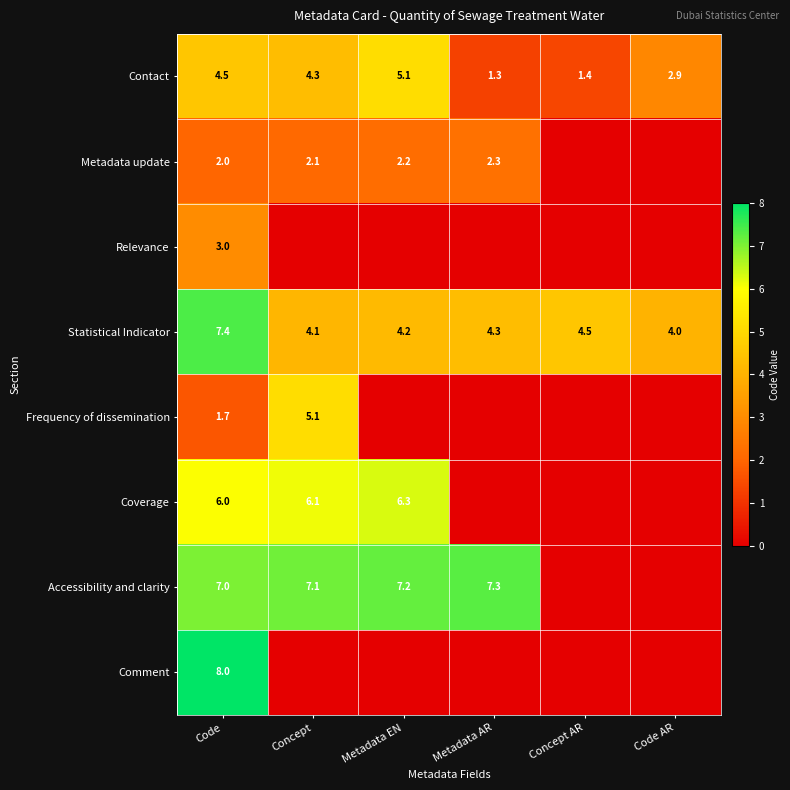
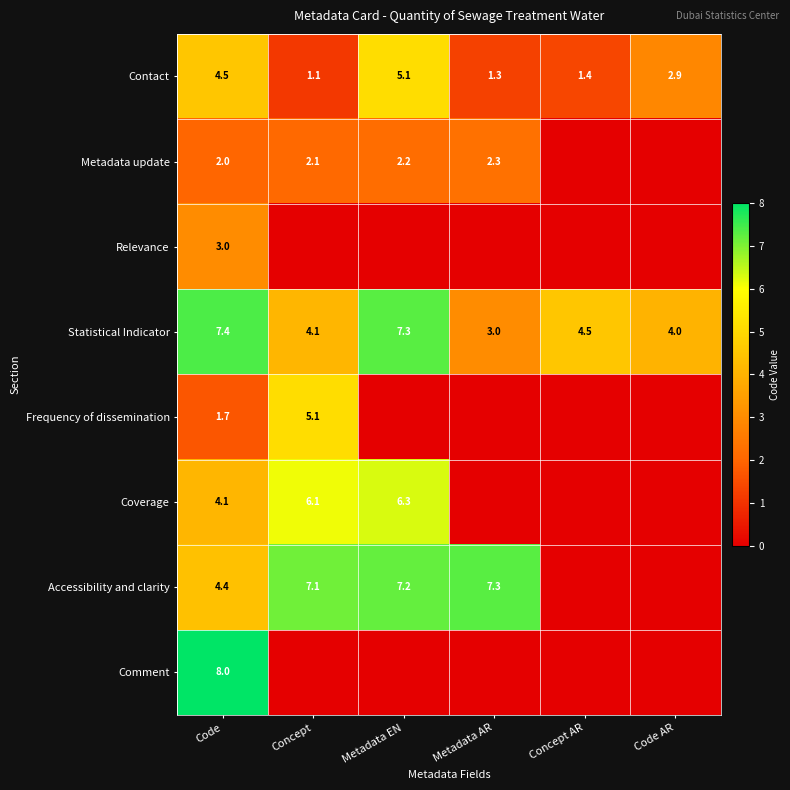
Contact, Concept: 4.3 -> 1.1
Statistical Indicator, Metadata EN: 4.2 -> 7.3
Statistical Indicator, Metadata AR: 4.3 -> 3.0
Coverage, Code: 6.0 -> 4.1
Accessibility and clarity, Code: 7.0 -> 4.4
